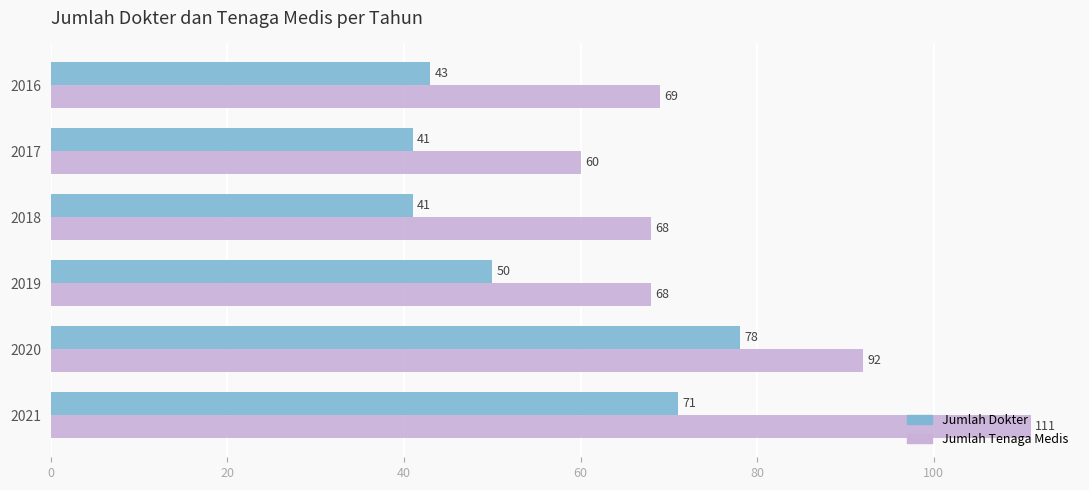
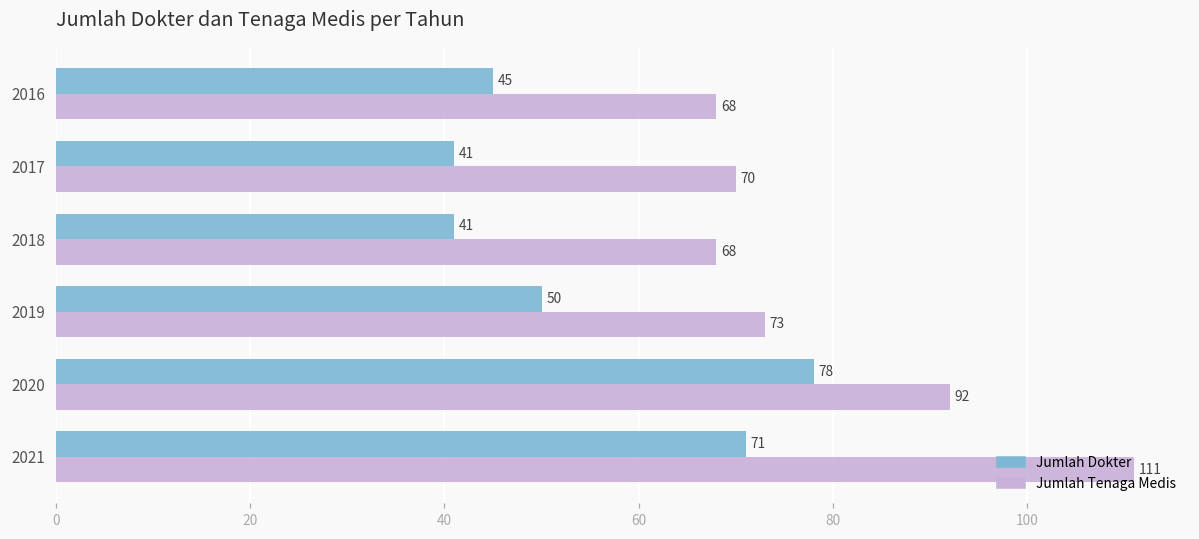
Jumlah Dokter, 2016: 43 -> 45
Jumlah Tenaga Medis, 2016: 69 -> 68
Jumlah Tenaga Medis, 2017: 60 -> 70
Jumlah Tenaga Medis, 2019: 68 -> 73
